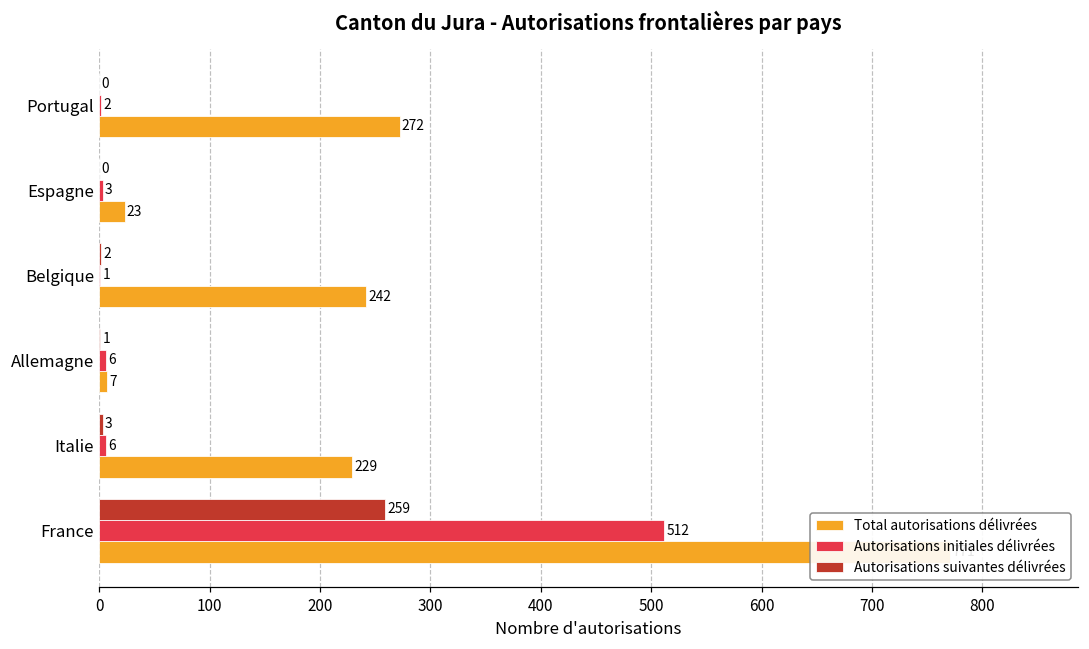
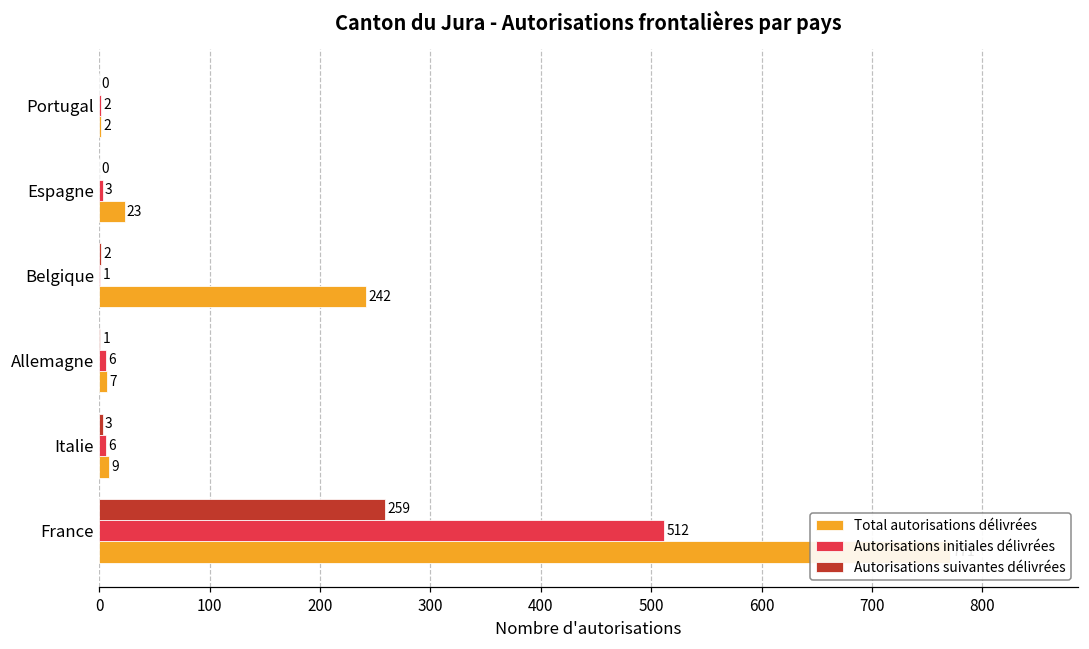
Total autorisations délivrées, Portugal: 272 -> 2
Total autorisations délivrées, Italie: 229 -> 9
